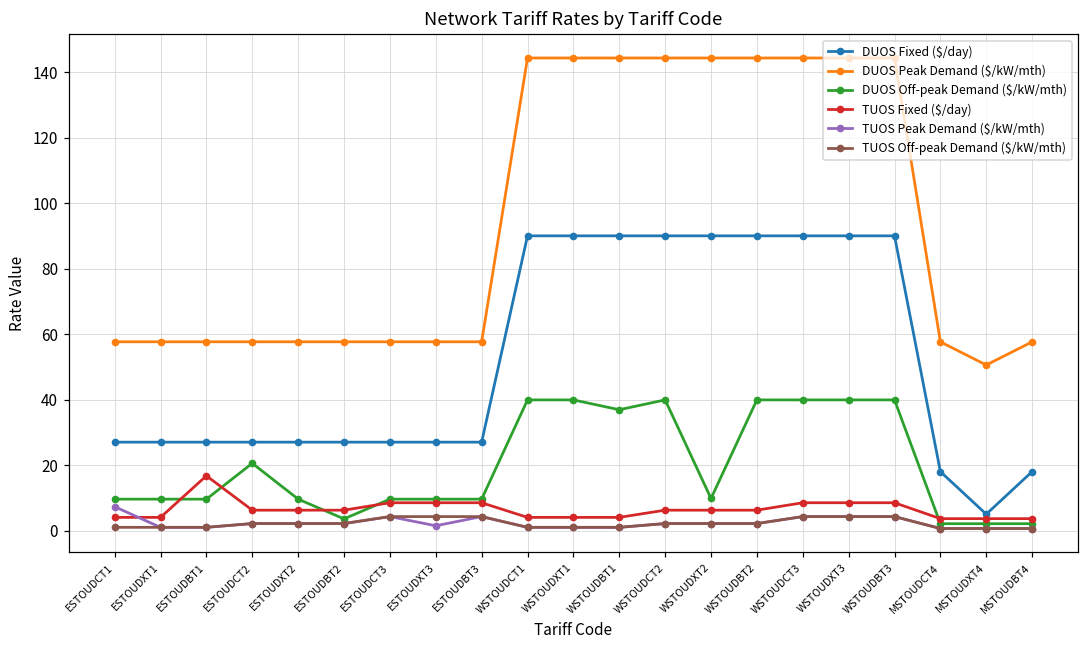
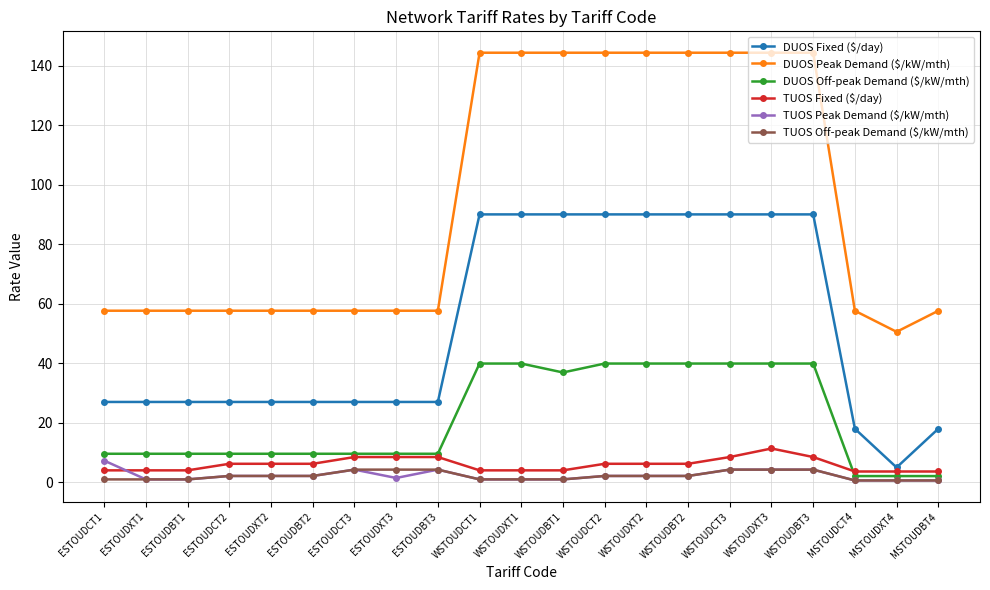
TUOS Fixed ($/day), ESTOUDBT1: 17 -> 4
DUOS Off-peak Demand ($/kW/mth), ESTOUDCT2: 21 -> 10
DUOS Off-peak Demand ($/kW/mth), ESTOUDBT2: 4 -> 10
DUOS Off-peak Demand ($/kW/mth), WSTOUDXT2: 10 -> 40
TUOS Fixed ($/day), WSTOUDXT3: 8 -> 11
